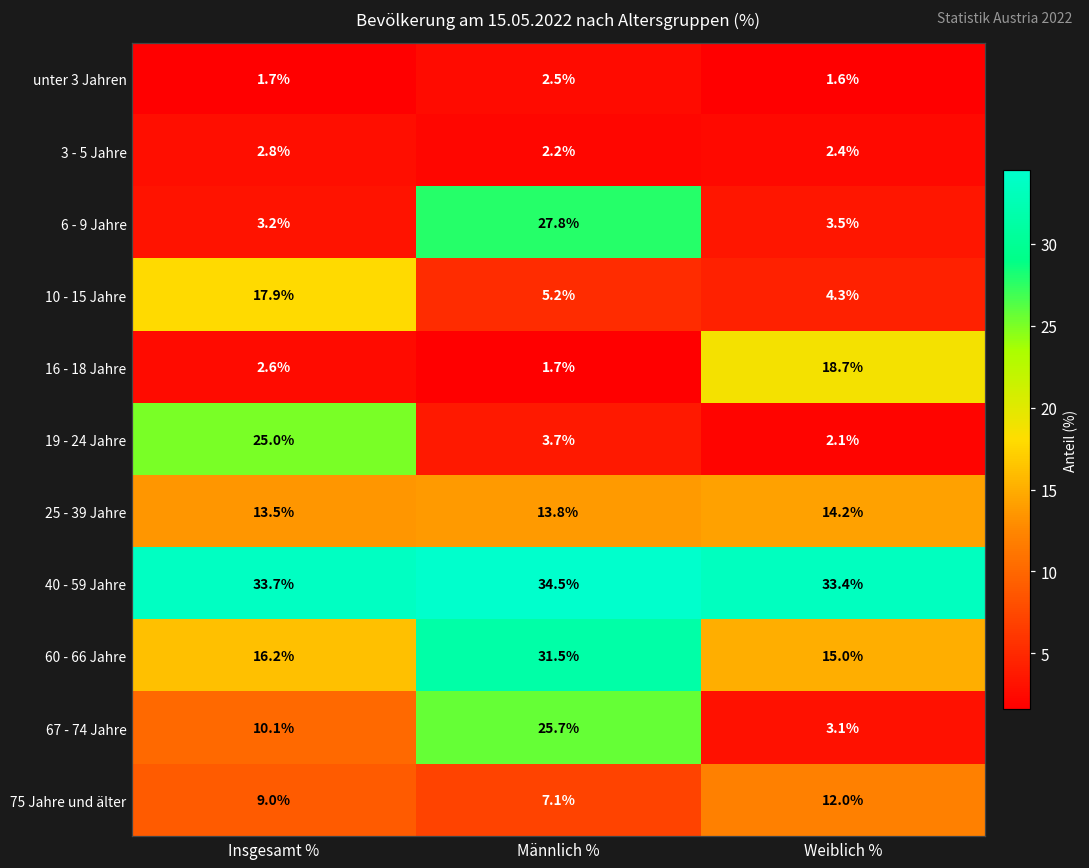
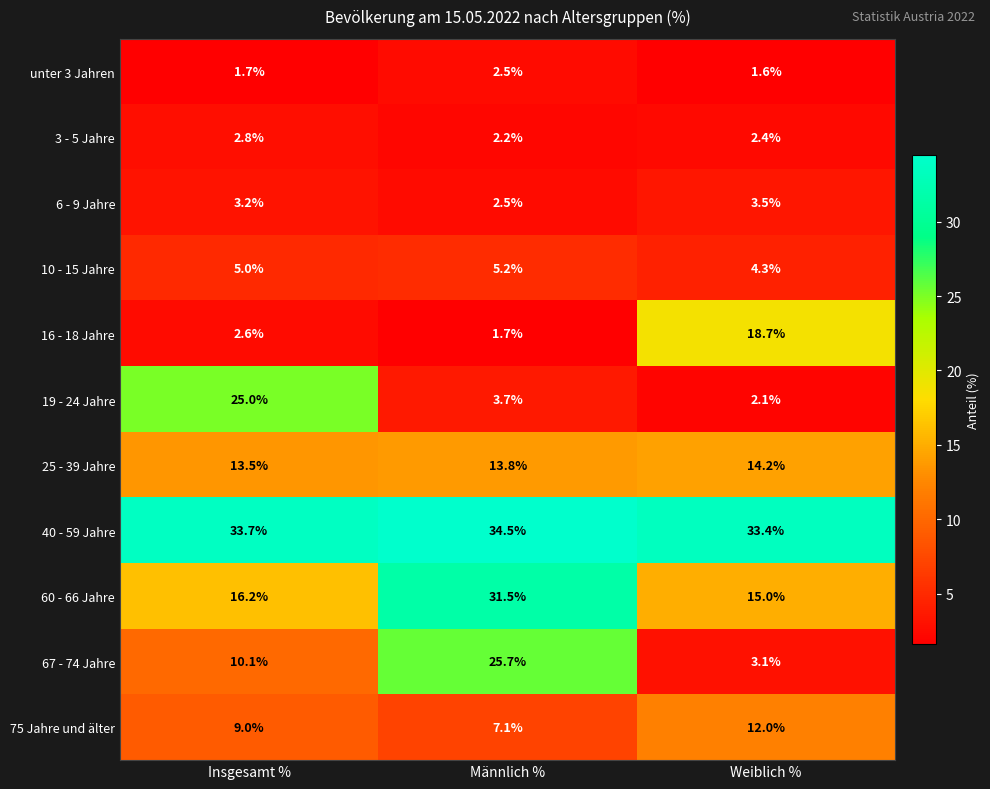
6 - 9 Jahre, Männlich %: 27.8% -> 2.5%
10 - 15 Jahre, Insgesamt %: 17.9% -> 5.0%
